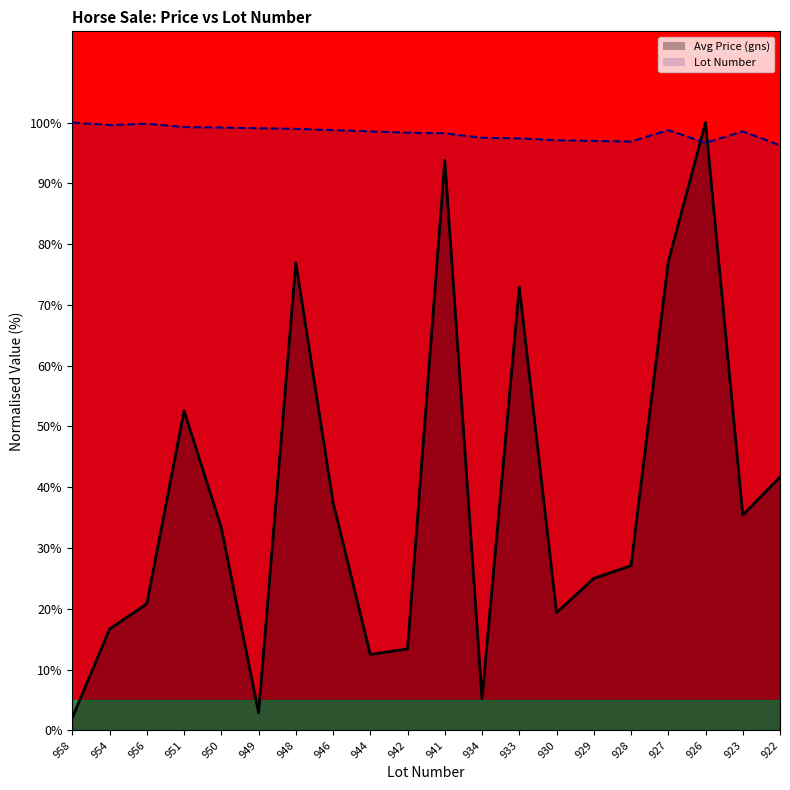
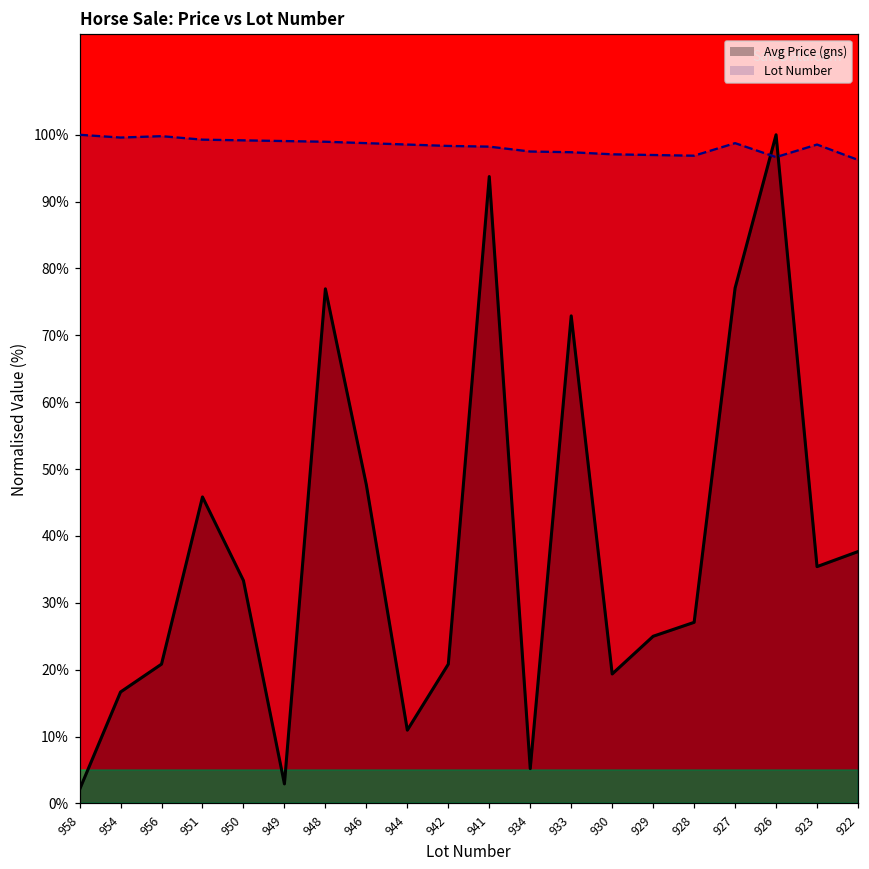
Avg Price (gns), 951: 53% -> 46%
Avg Price (gns), 946: 38% -> 48%
Avg Price (gns), 944: 13% -> 11%
Avg Price (gns), 942: 13% -> 21%
Avg Price (gns), 922: 42% -> 38%
